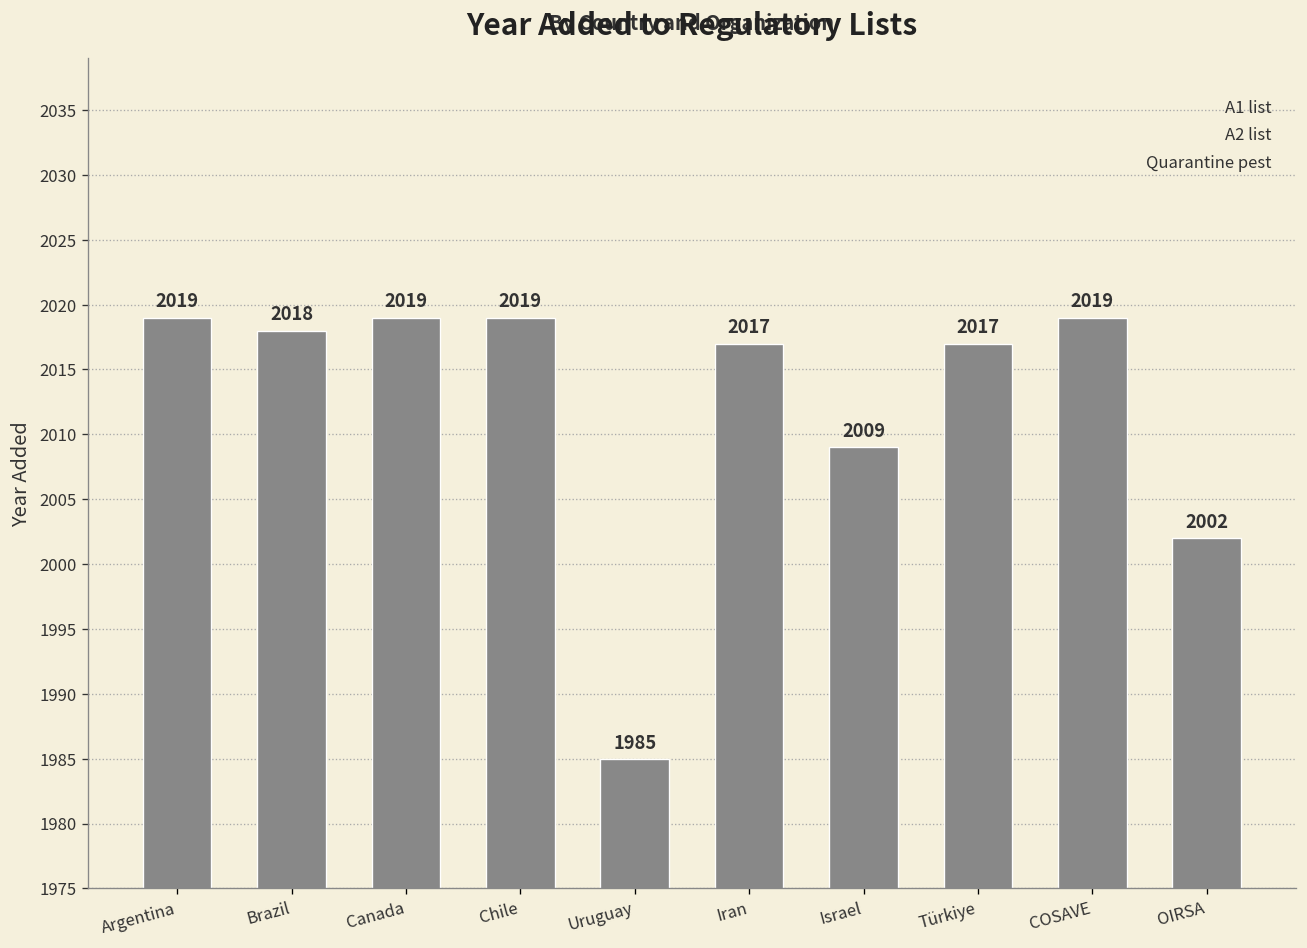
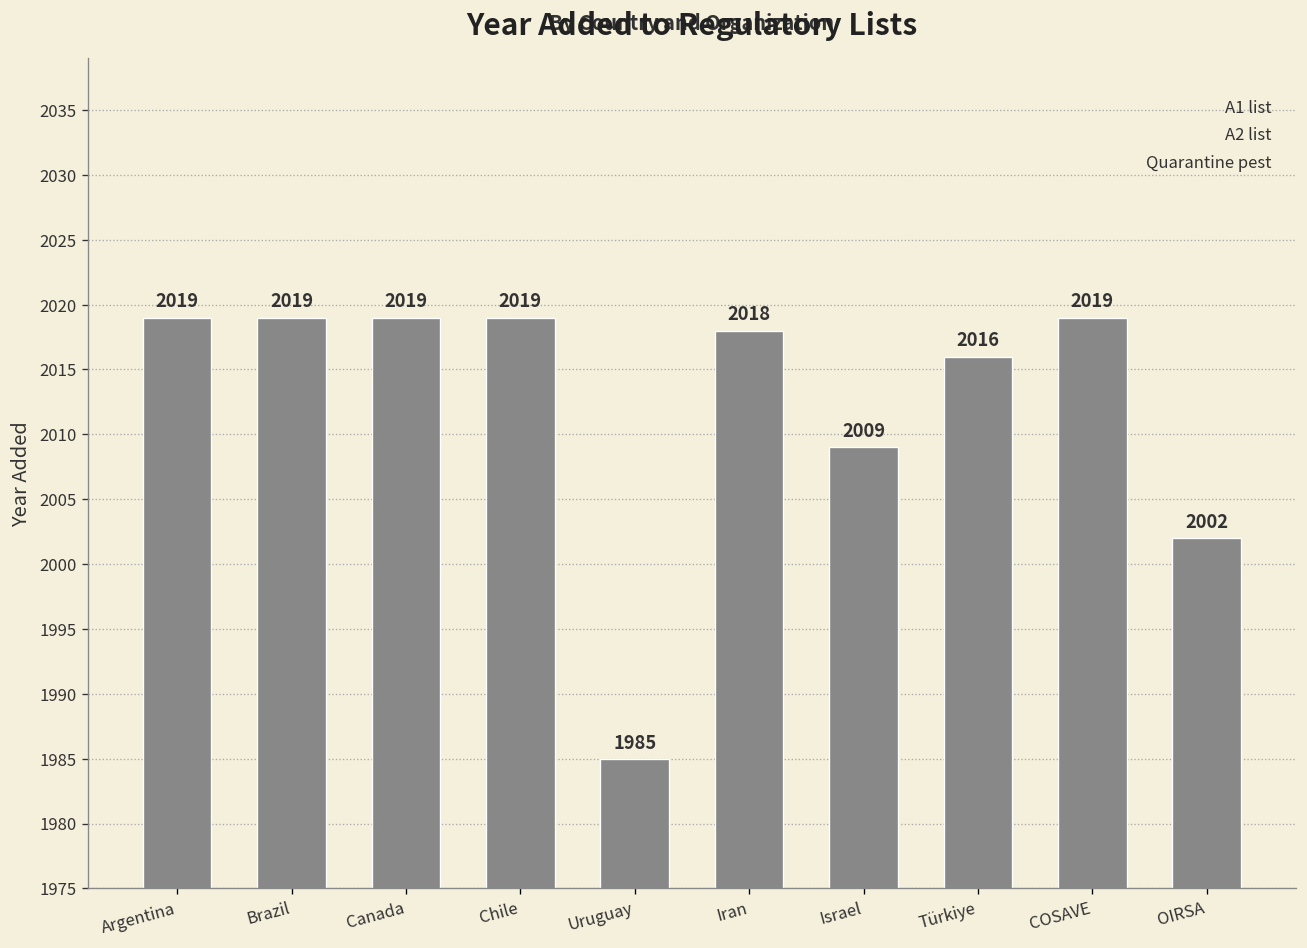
Brazil: 2018 -> 2019
Iran: 2017 -> 2018
Türkiye: 2017 -> 2016
